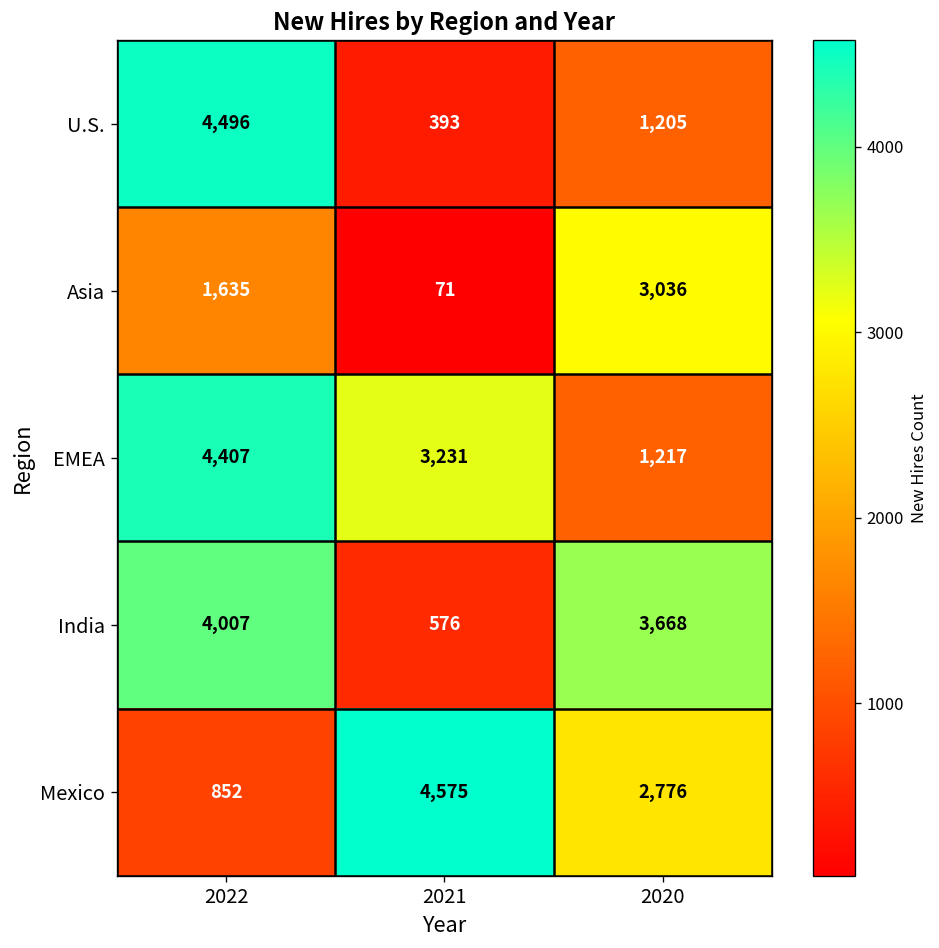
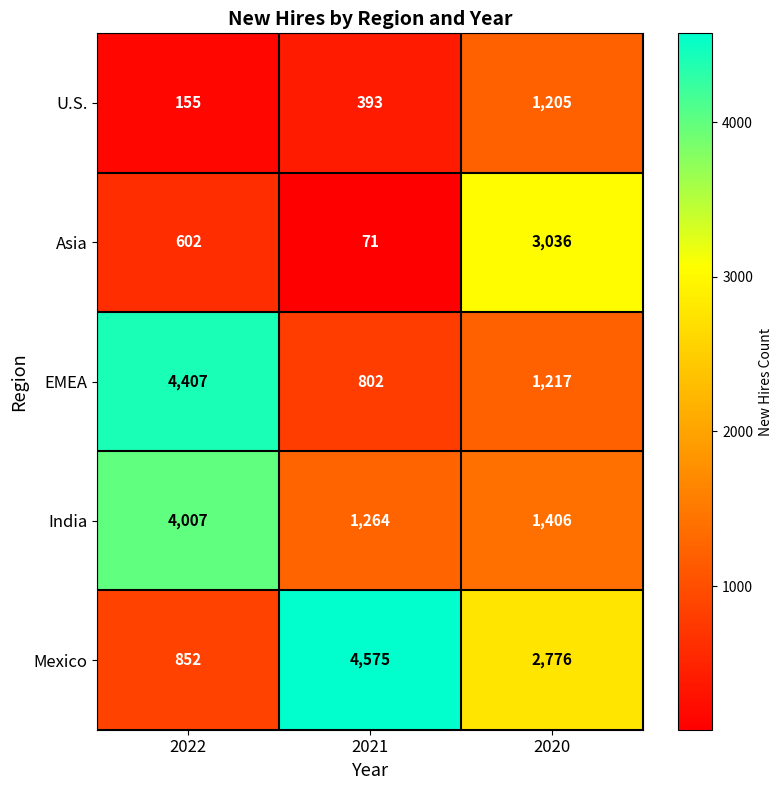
U.S., 2022: 4,496 -> 155
Asia, 2022: 1,635 -> 602
EMEA, 2021: 3,231 -> 802
India, 2021: 576 -> 1,264
India, 2020: 3,668 -> 1,406
